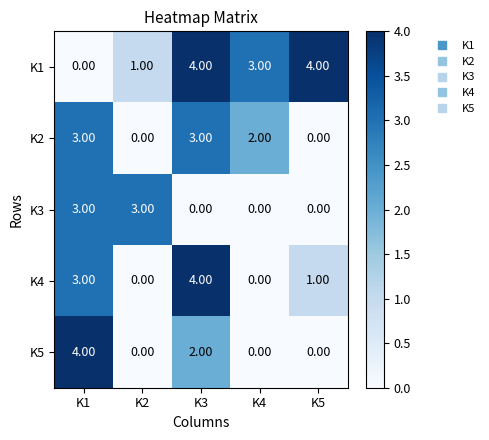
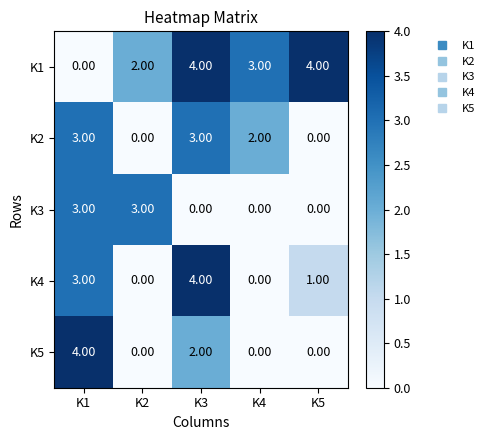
K1, K2: 1.00 -> 2.00
